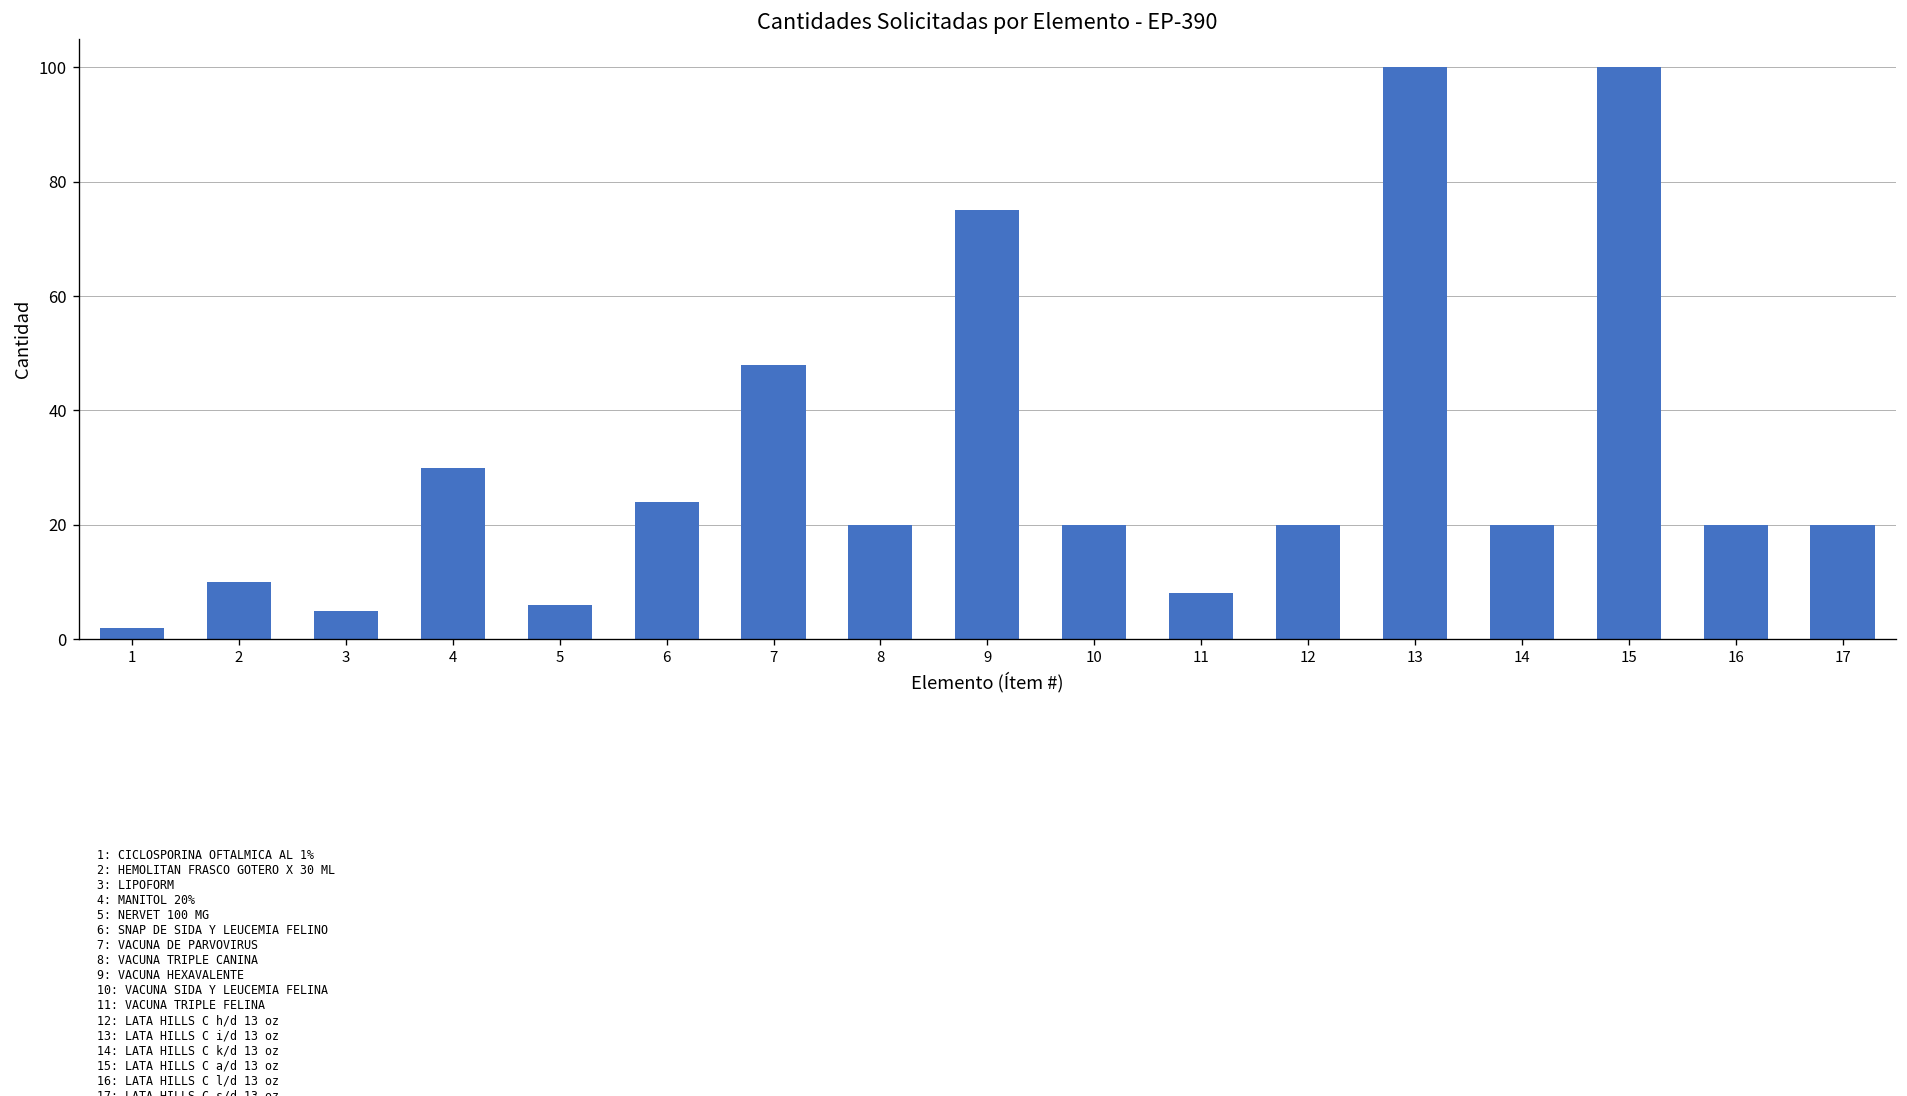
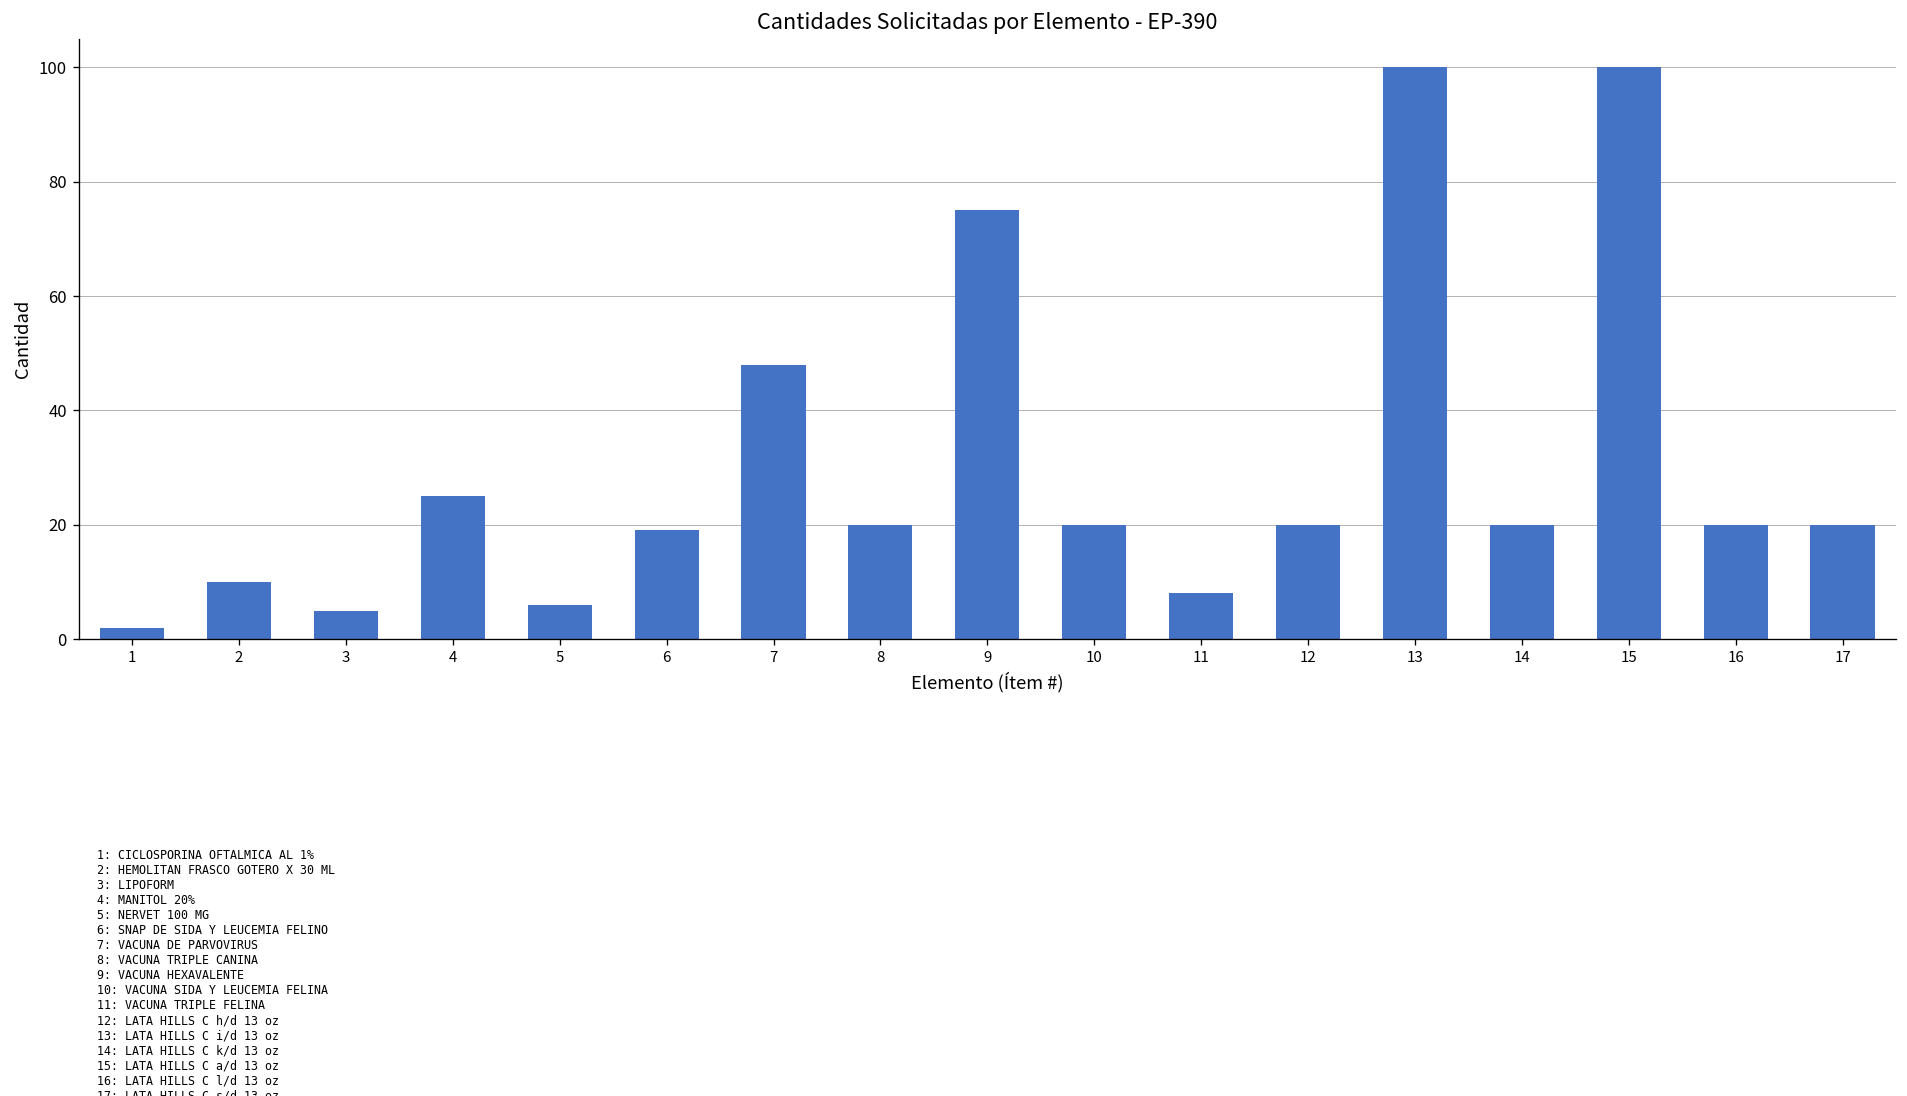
4: 30 -> 25
6: 24 -> 19
